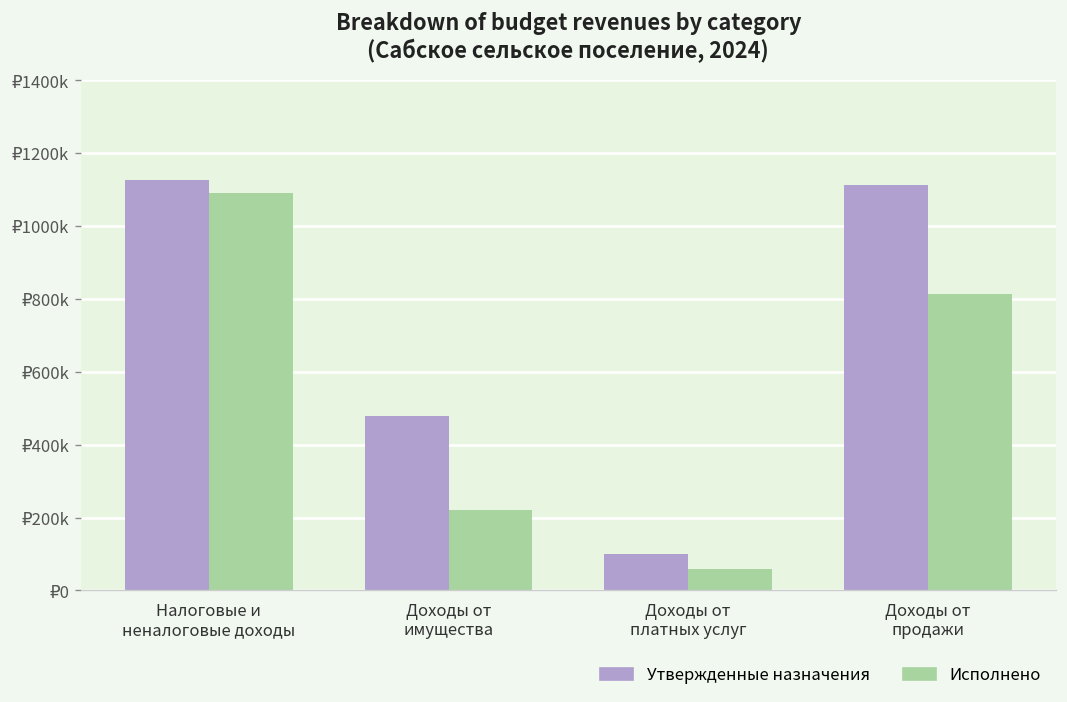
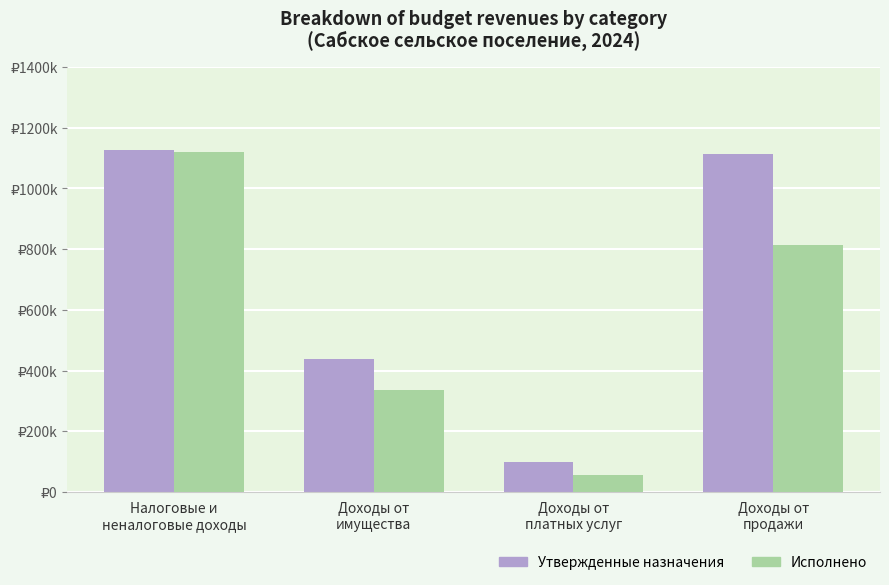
Исполнено, Налоговые и неналоговые доходы: ₽1090000 -> ₽1120000
Утвержденные назначения, Доходы от имущества: ₽480000 -> ₽440000
Исполнено, Доходы от имущества: ₽220000 -> ₽340000
